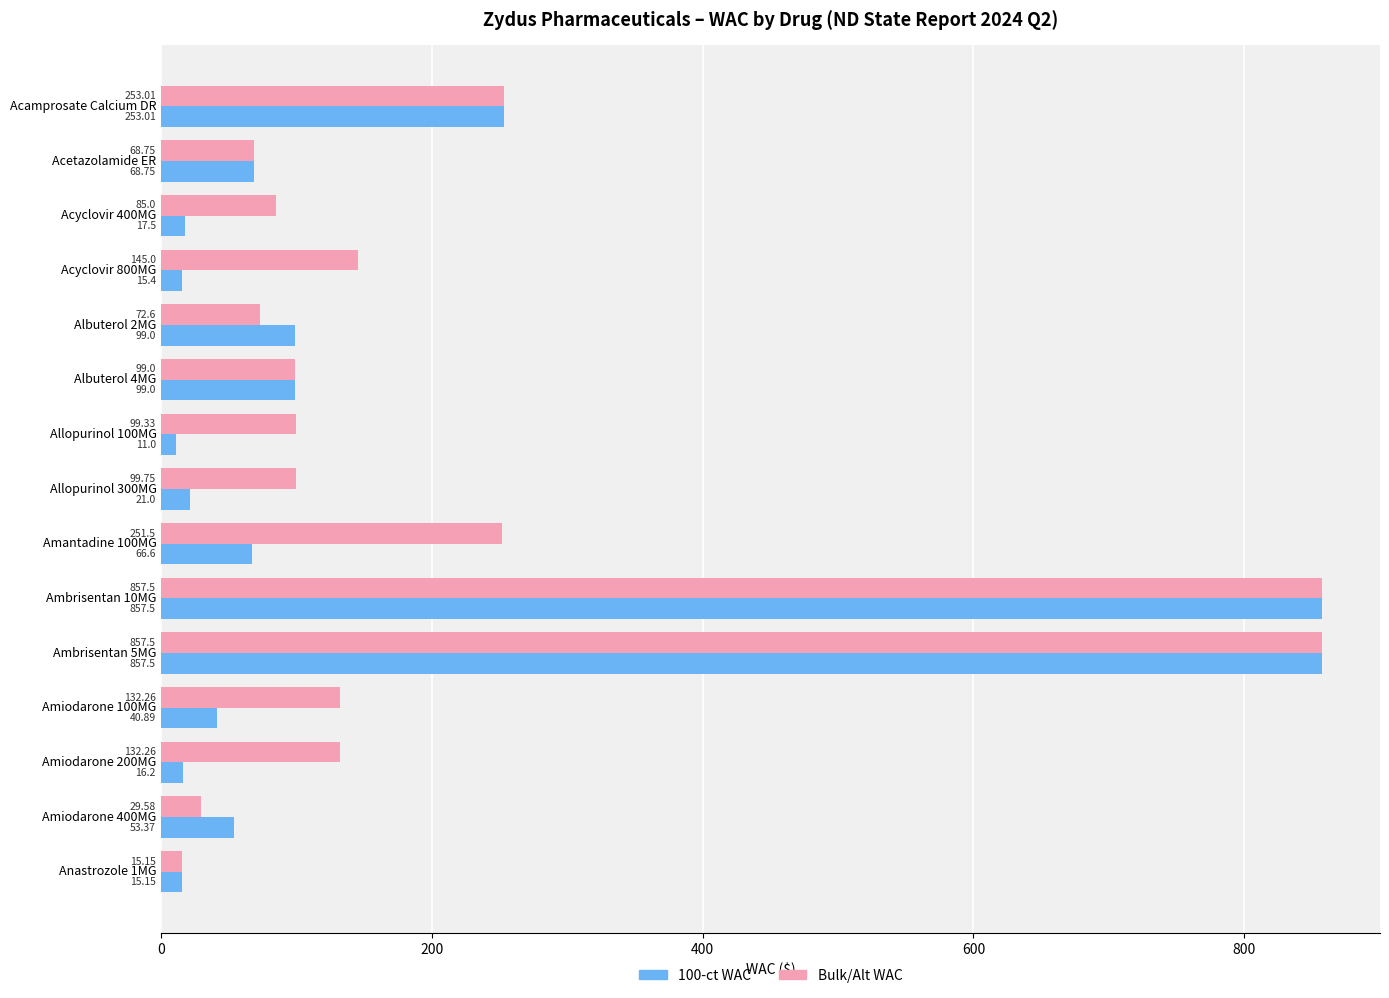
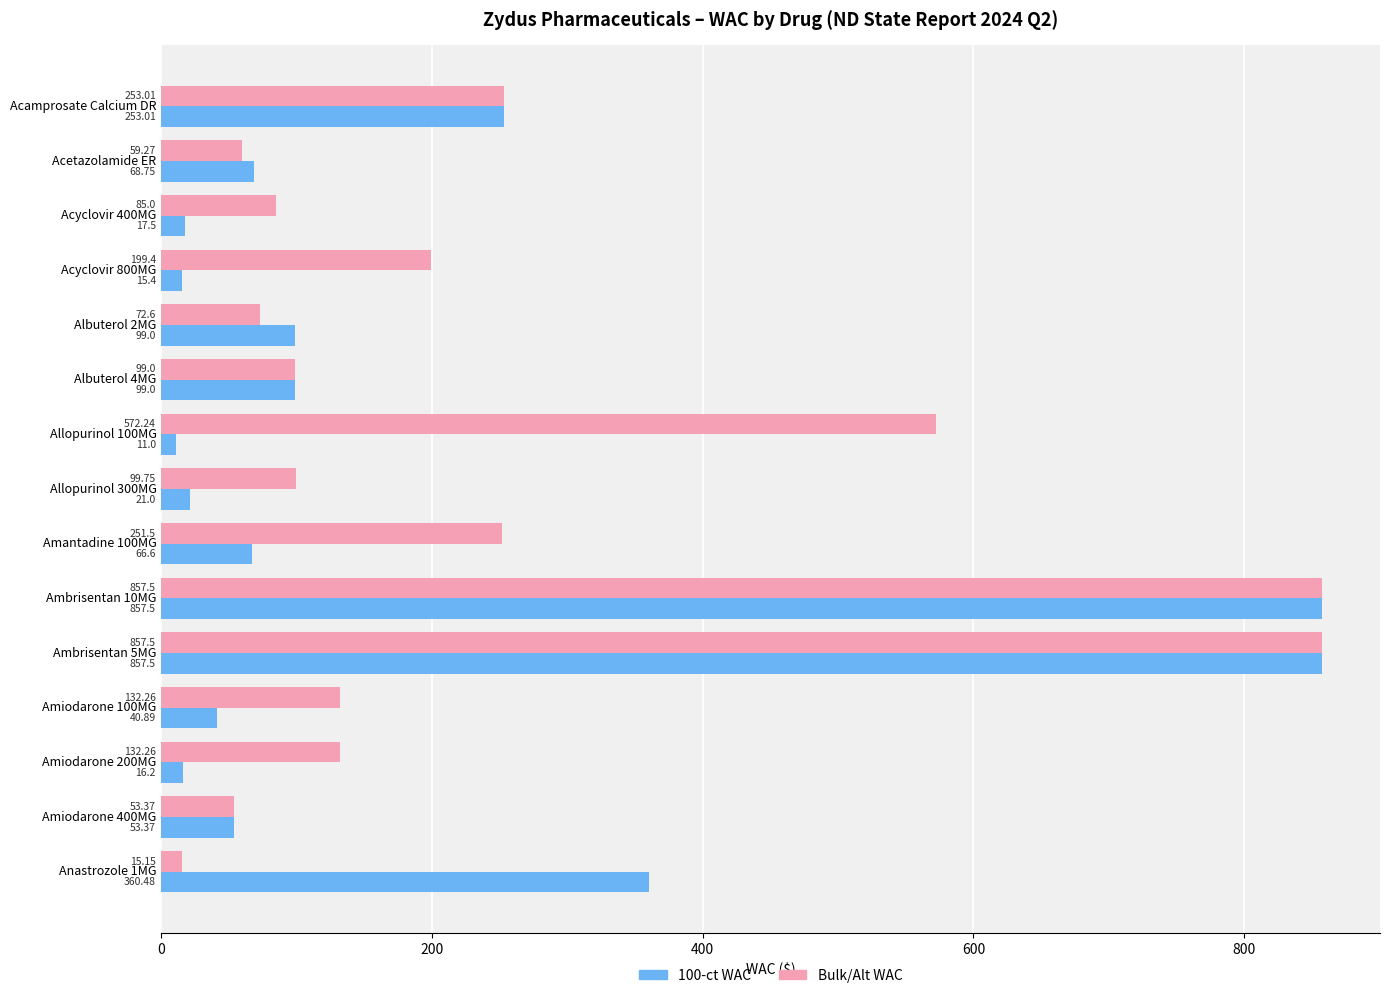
Bulk/Alt WAC, Acetazolamide ER: 68.75 -> 59.27
Bulk/Alt WAC, Acyclovir 800MG: 145.0 -> 199.4
Bulk/Alt WAC, Allopurinol 100MG: 99.33 -> 572.24
Bulk/Alt WAC, Amiodarone 400MG: 29.58 -> 53.37
100-ct WAC, Anastrozole 1MG: 15.15 -> 360.48
